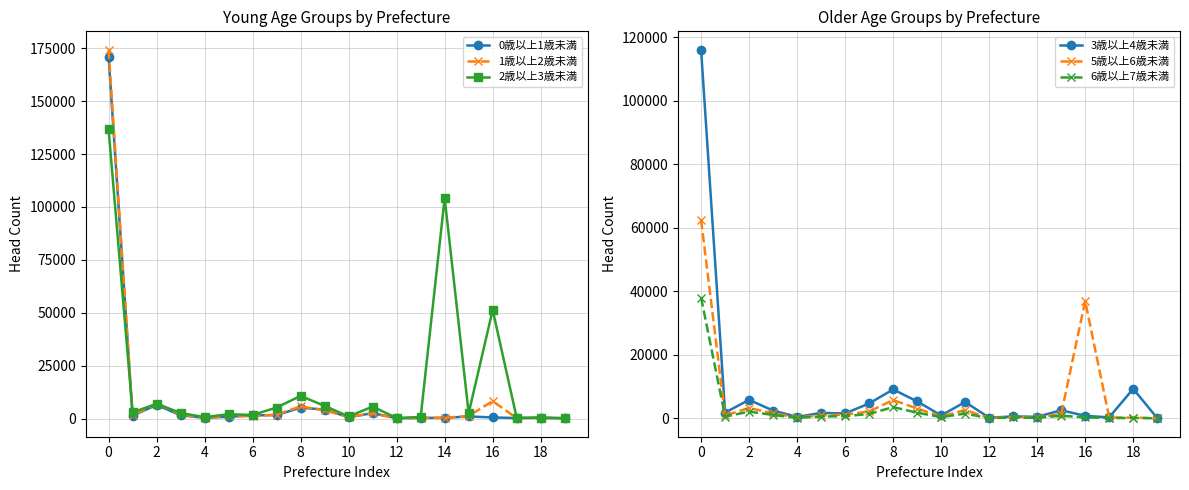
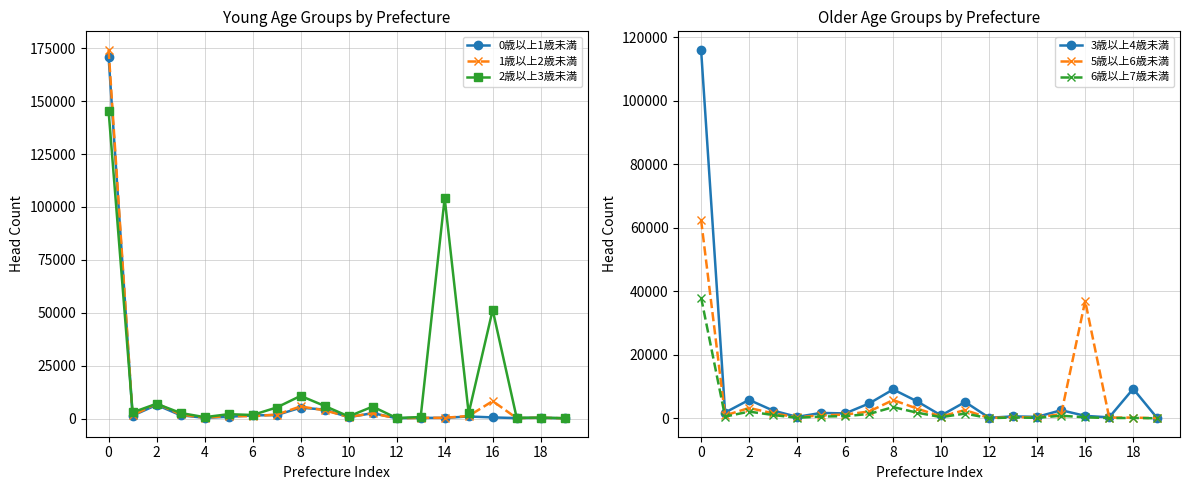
Young Age Groups by Prefecture, 2歳以上3歳未満, 0: 137000 -> 145000
